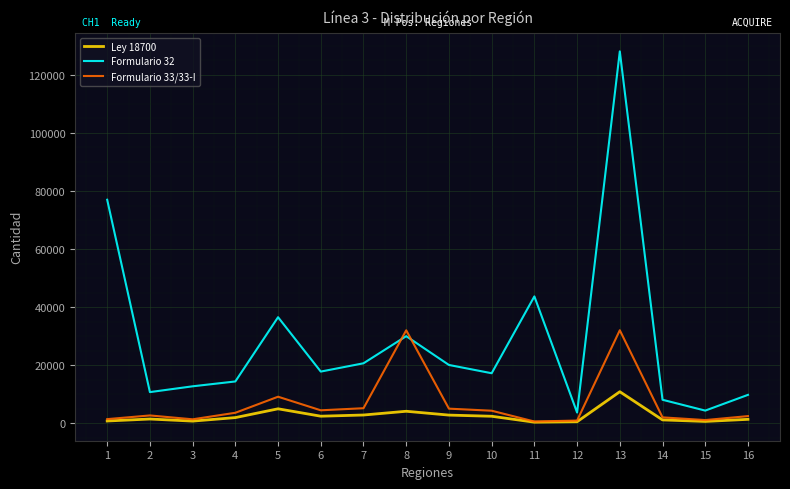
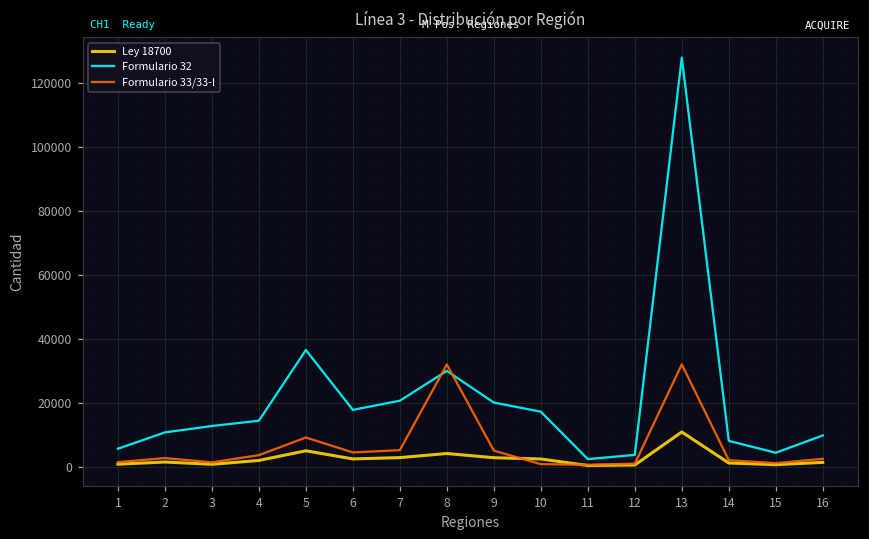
Formulario 32, 1: 77000 -> 6000
Formulario 33/33-I, 10: 4000 -> 1000
Formulario 32, 11: 44000 -> 2000
